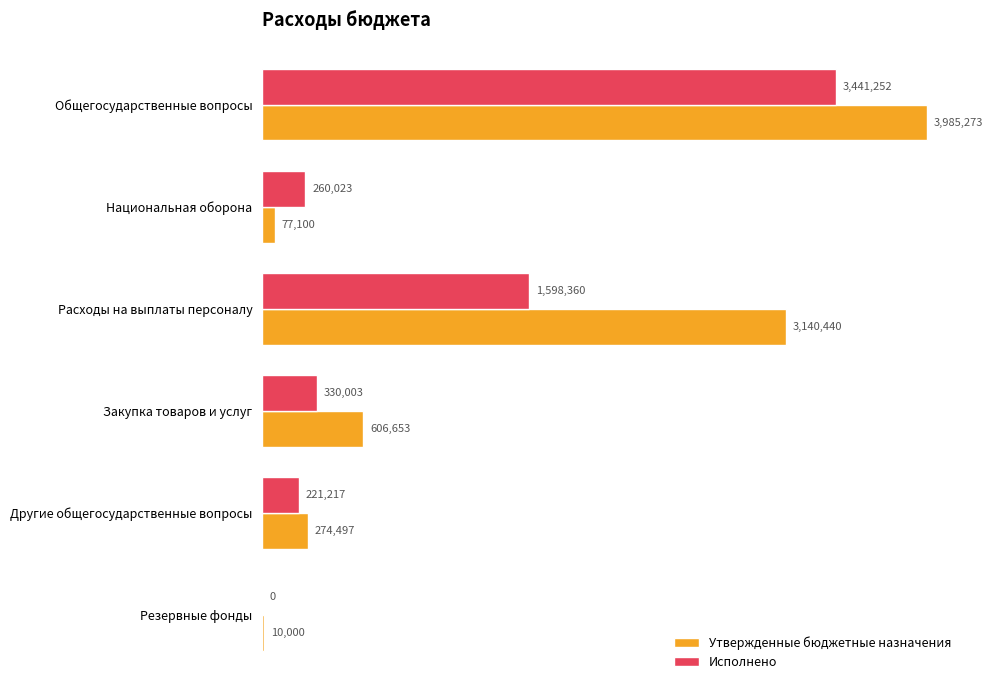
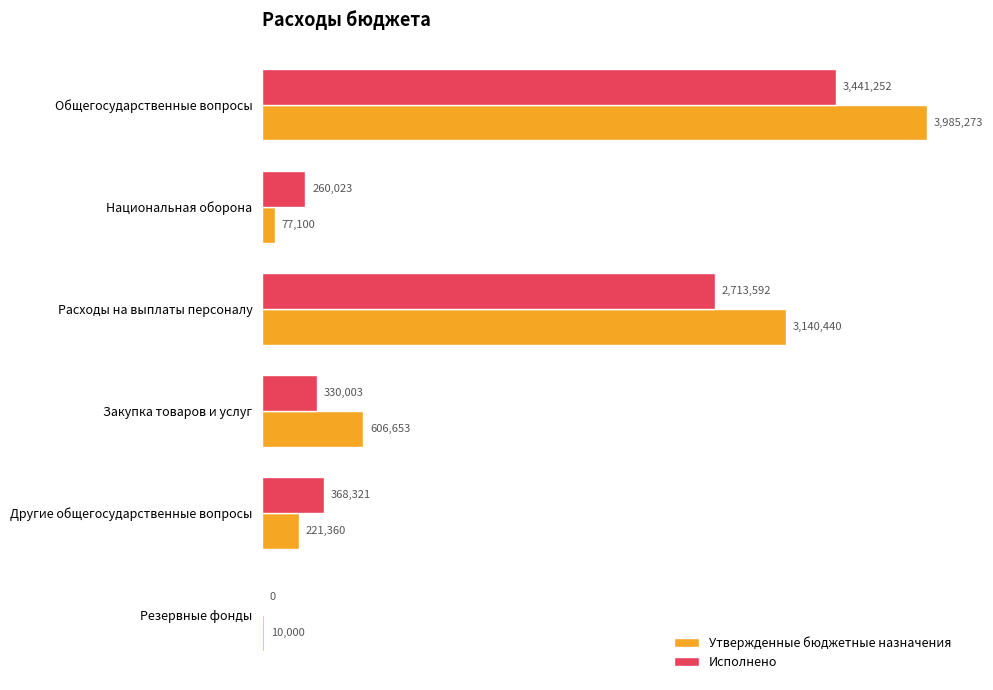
Исполнено, Расходы на выплаты персоналу: 1,598,360 -> 2,713,592
Исполнено, Другие общегосударственные вопросы: 221,217 -> 368,321
Утвержденные бюджетные назначения, Другие общегосударственные вопросы: 274,497 -> 221,360
